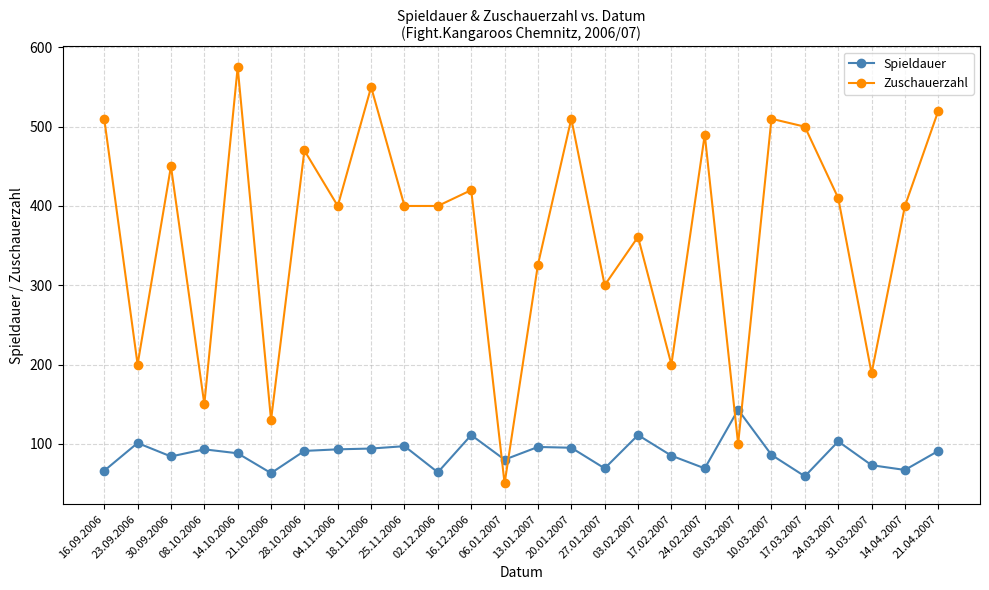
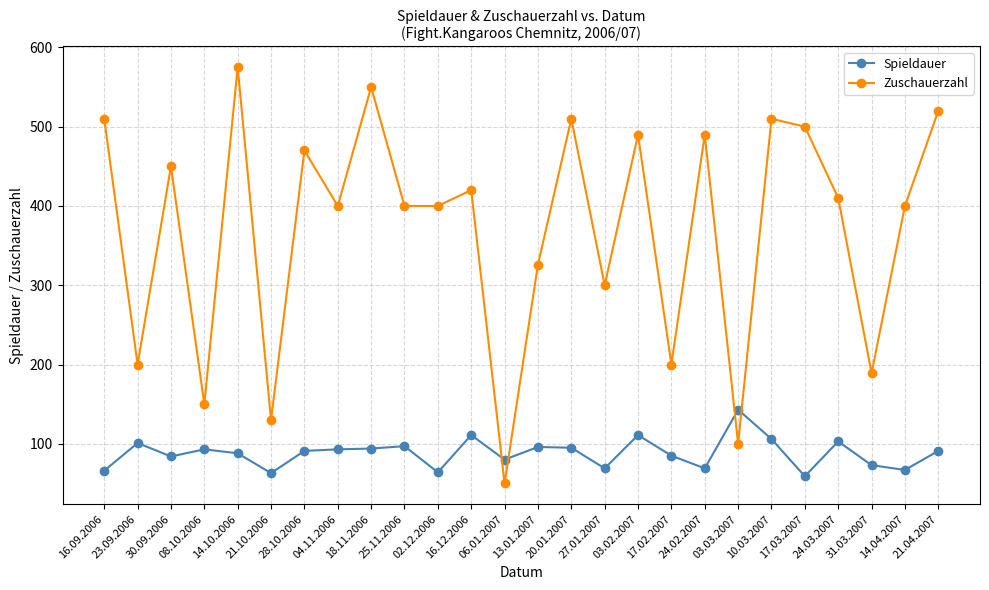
Zuschauerzahl, 03.02.2007: 360 -> 490
Spieldauer, 10.03.2007: 90 -> 110
